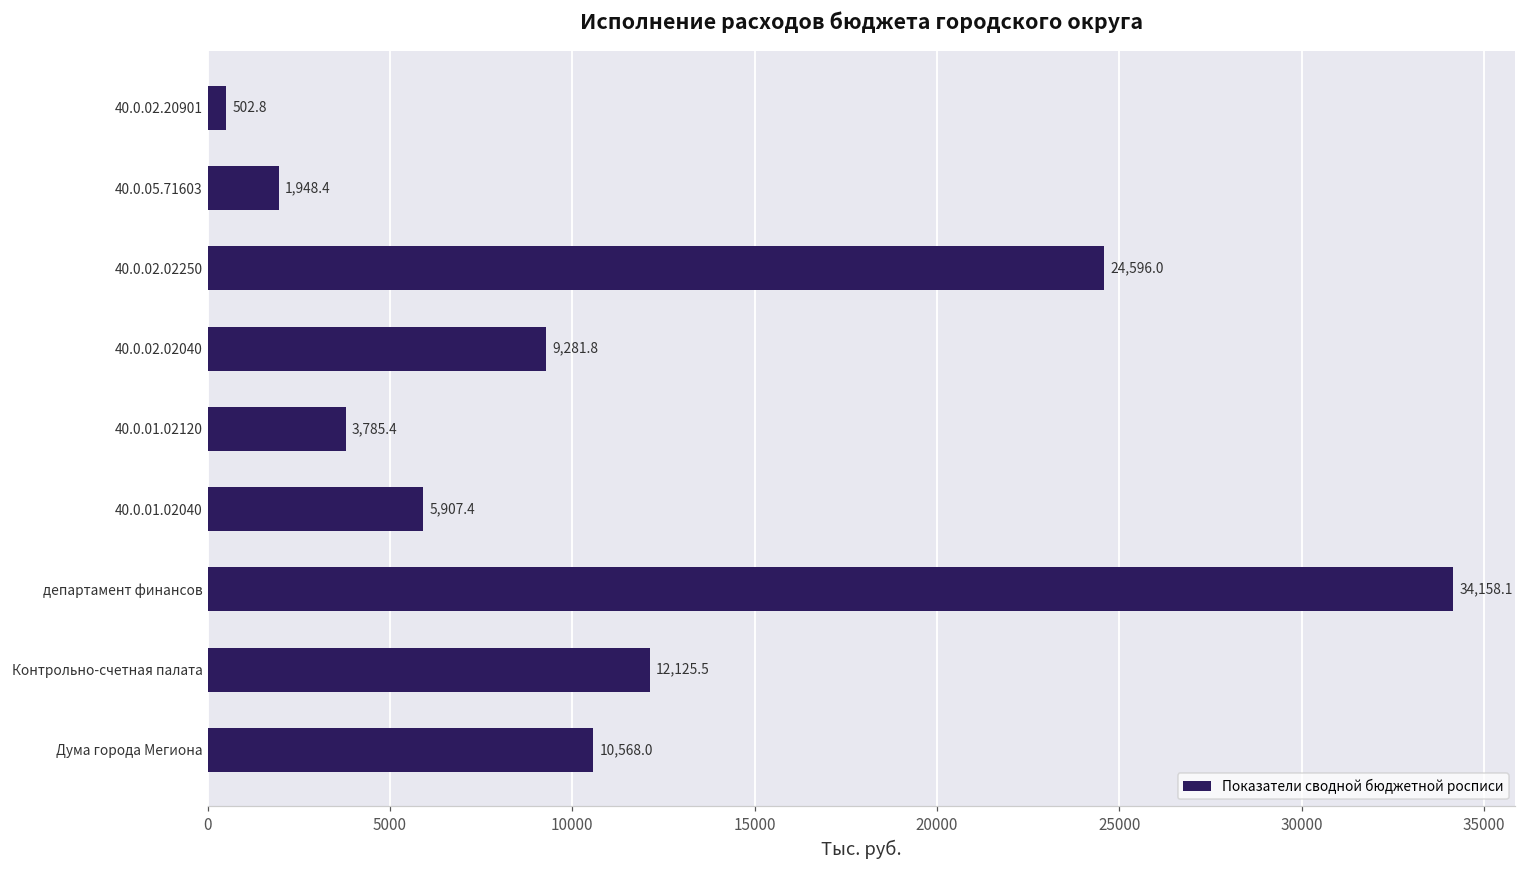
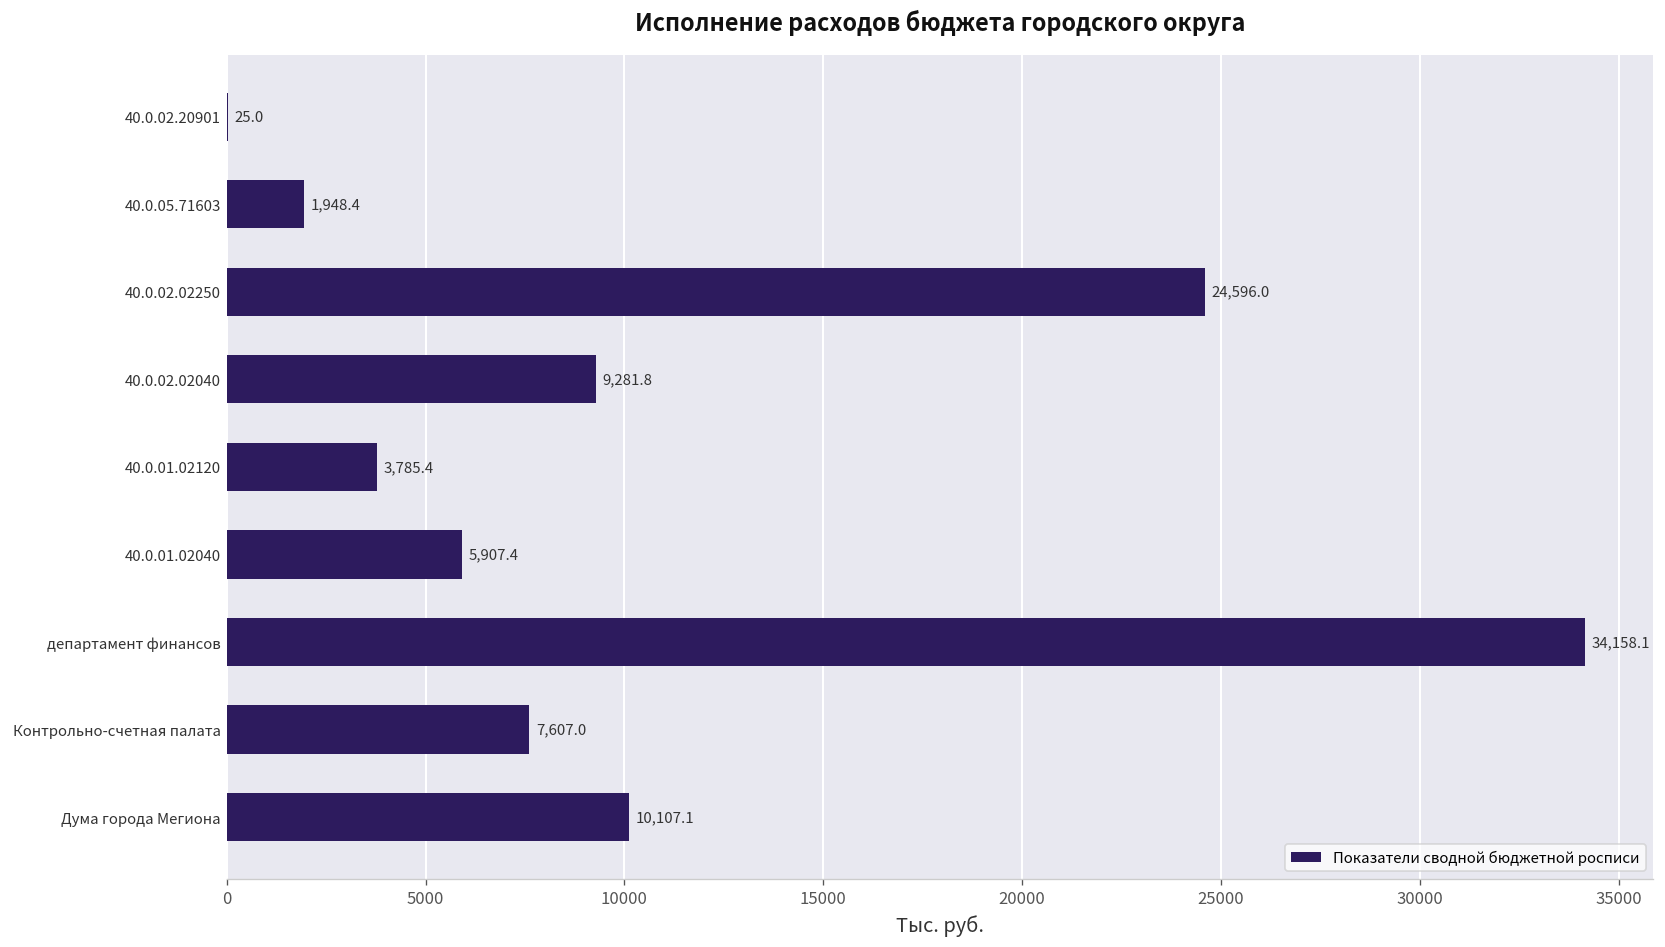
40.0.02.20901: 502.8 -> 25.0
Контрольно-счетная палата: 12,125.5 -> 7,607.0
Дума города Мегиона: 10,568.0 -> 10,107.1
